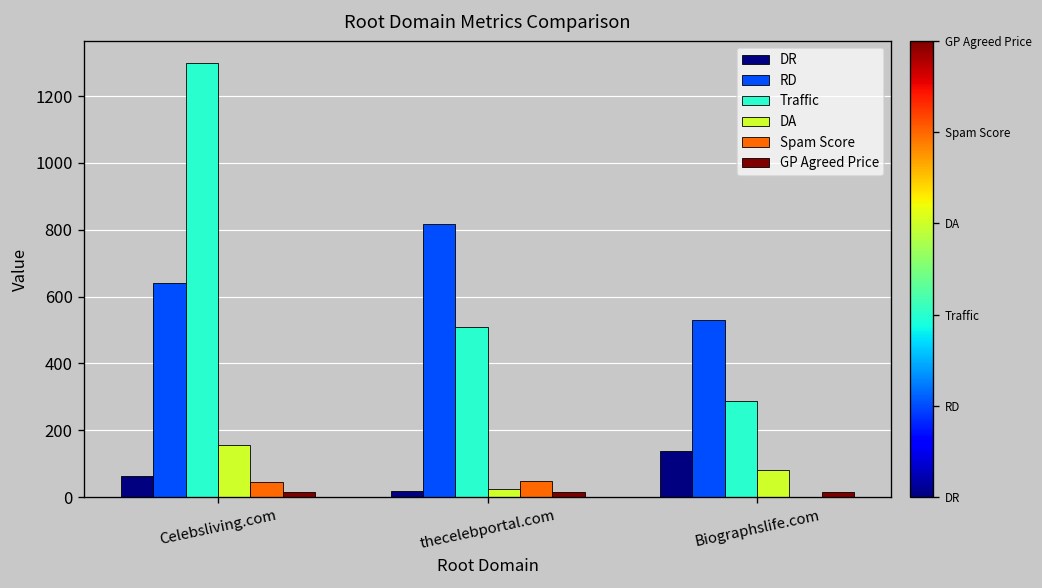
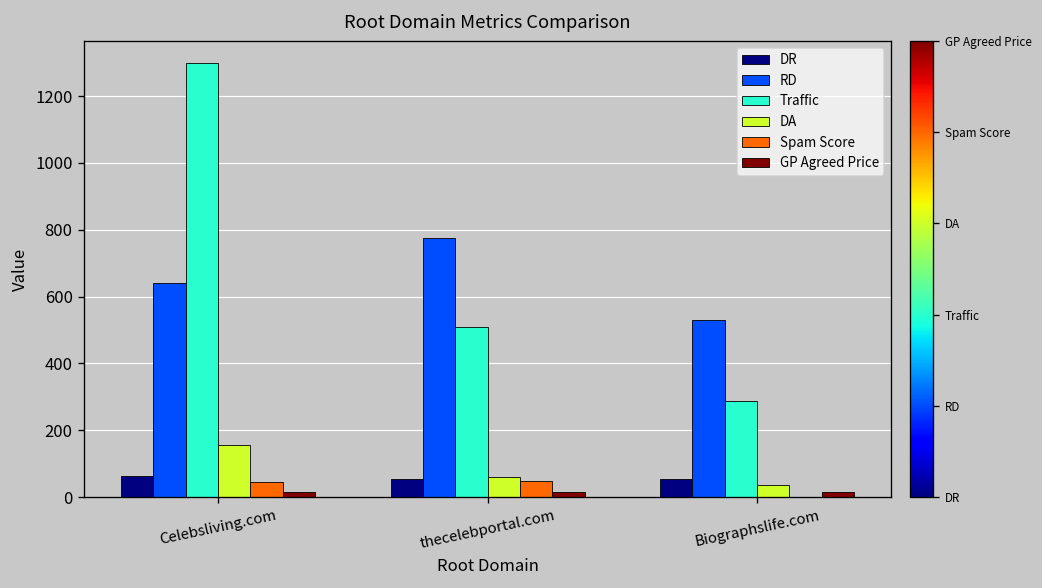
DR, thecelebportal.com: 20 -> 50
RD, thecelebportal.com: 820 -> 770
DA, thecelebportal.com: 20 -> 60
DR, Biographslife.com: 140 -> 50
DA, Biographslife.com: 80 -> 40
